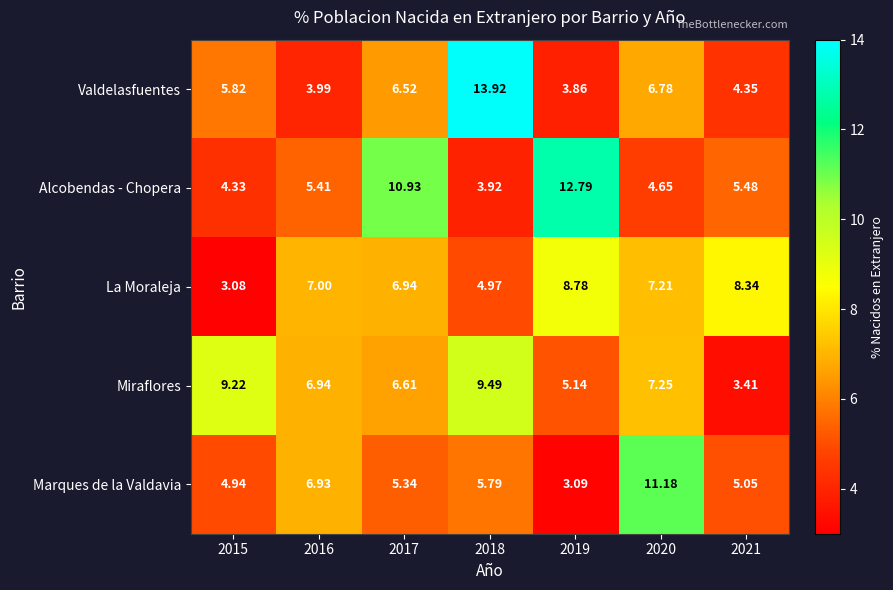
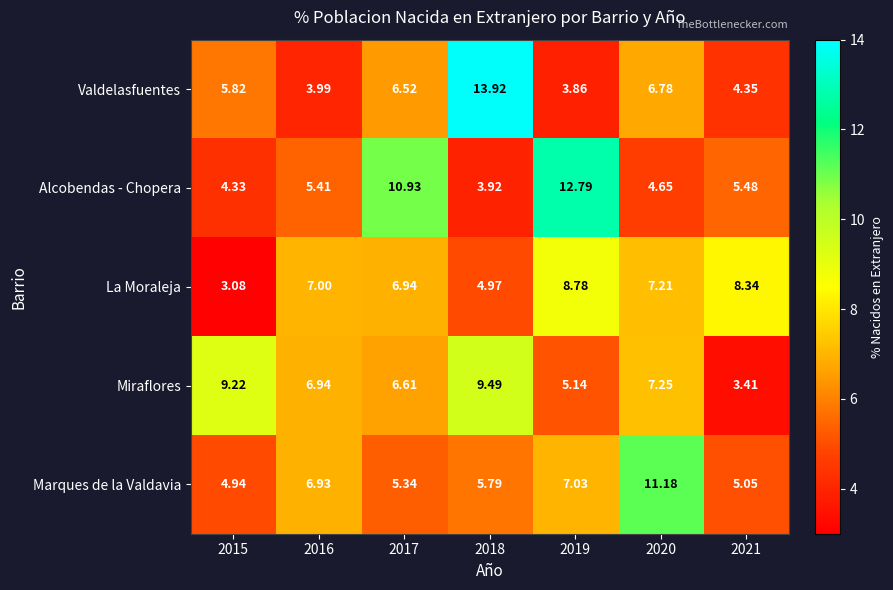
Marques de la Valdavia, 2019: 3.09 -> 7.03
